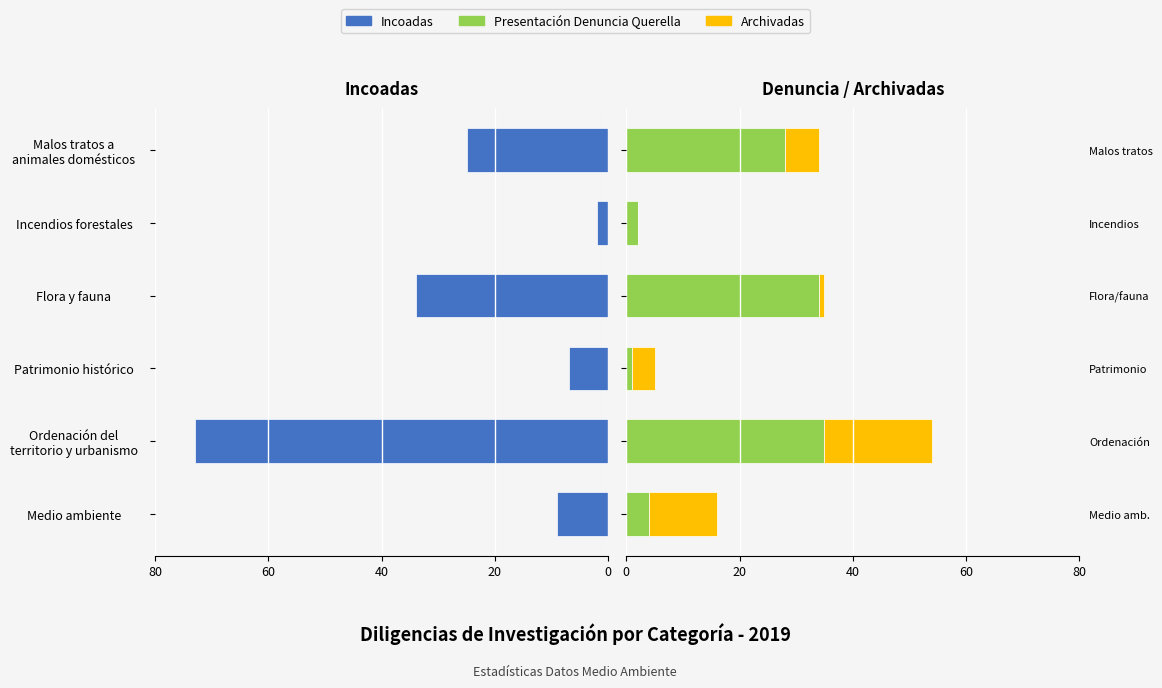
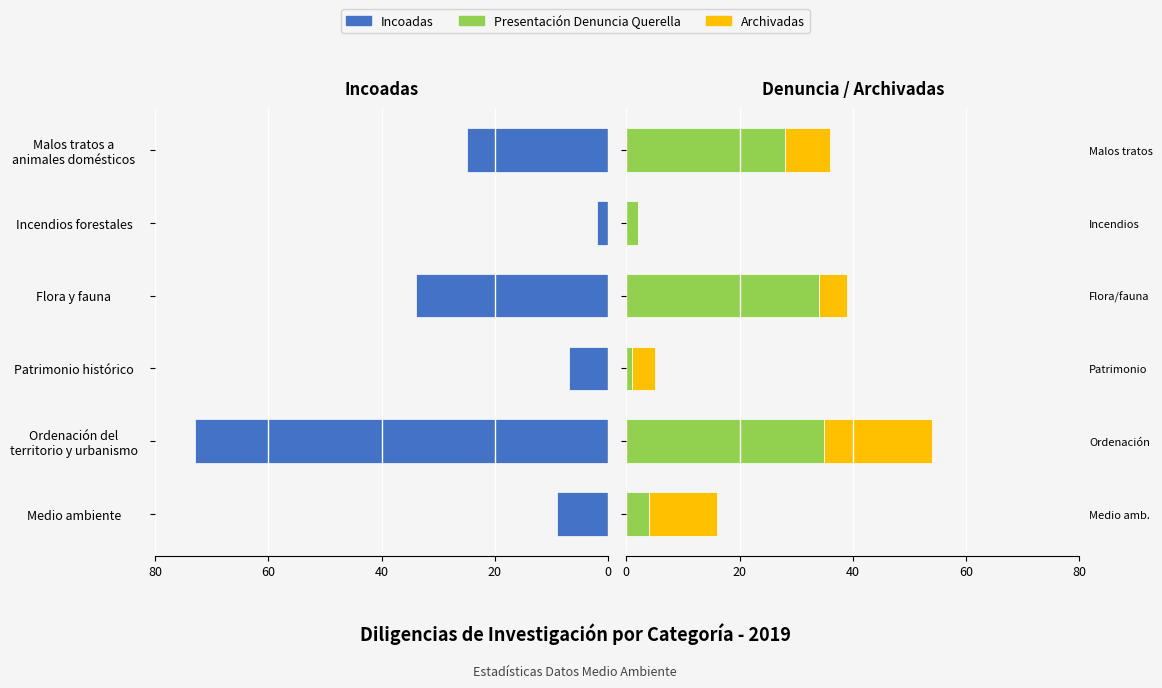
Denuncia / Archivadas, Archivadas, Malos tratos: 6 -> 8
Denuncia / Archivadas, Archivadas, Flora/fauna: 1 -> 5
